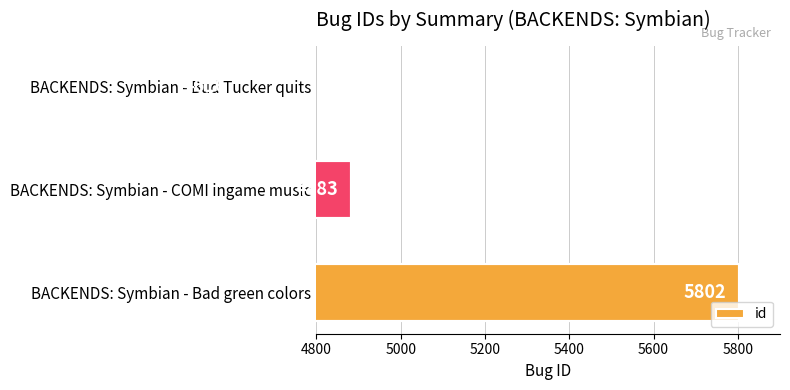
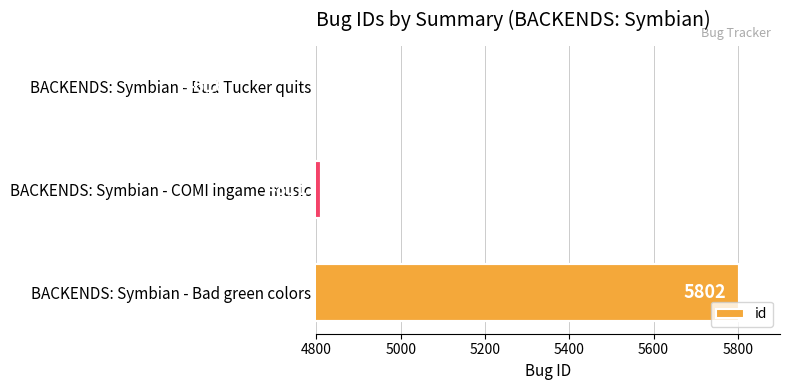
BACKENDS: Symbian - COMI ingame music: 4880 -> 4810
